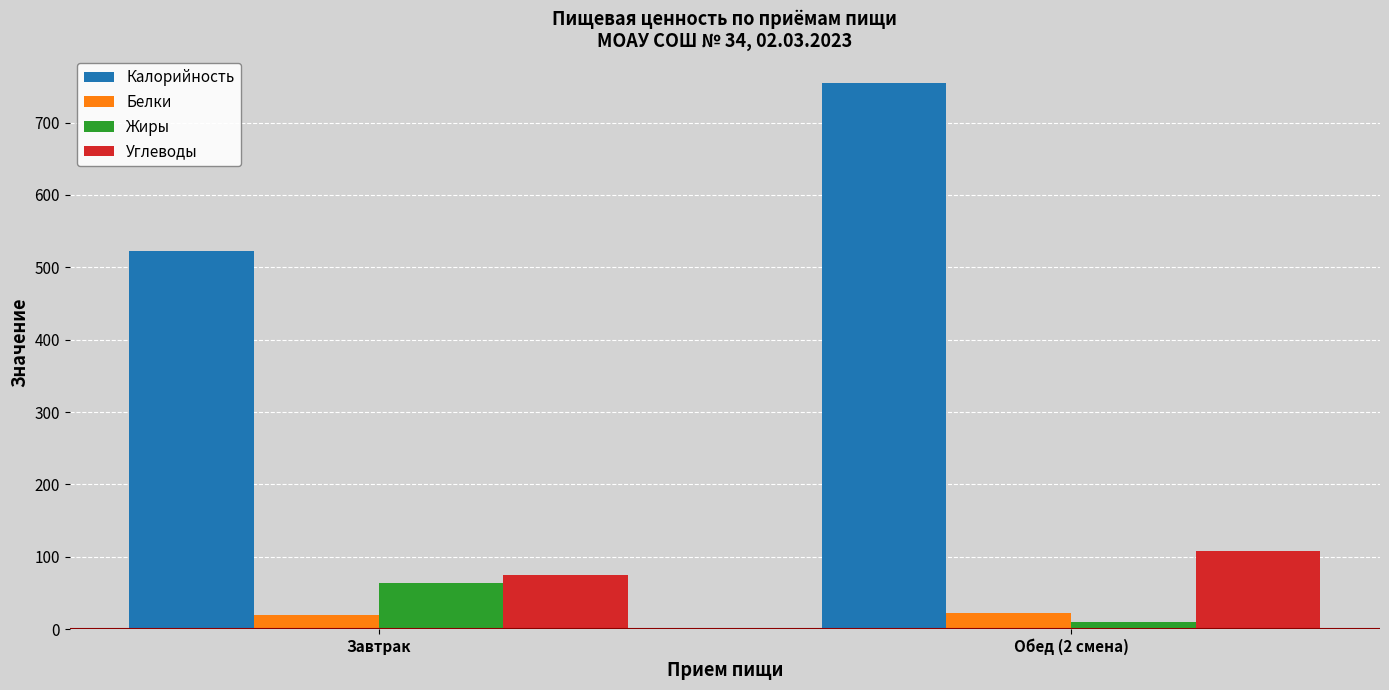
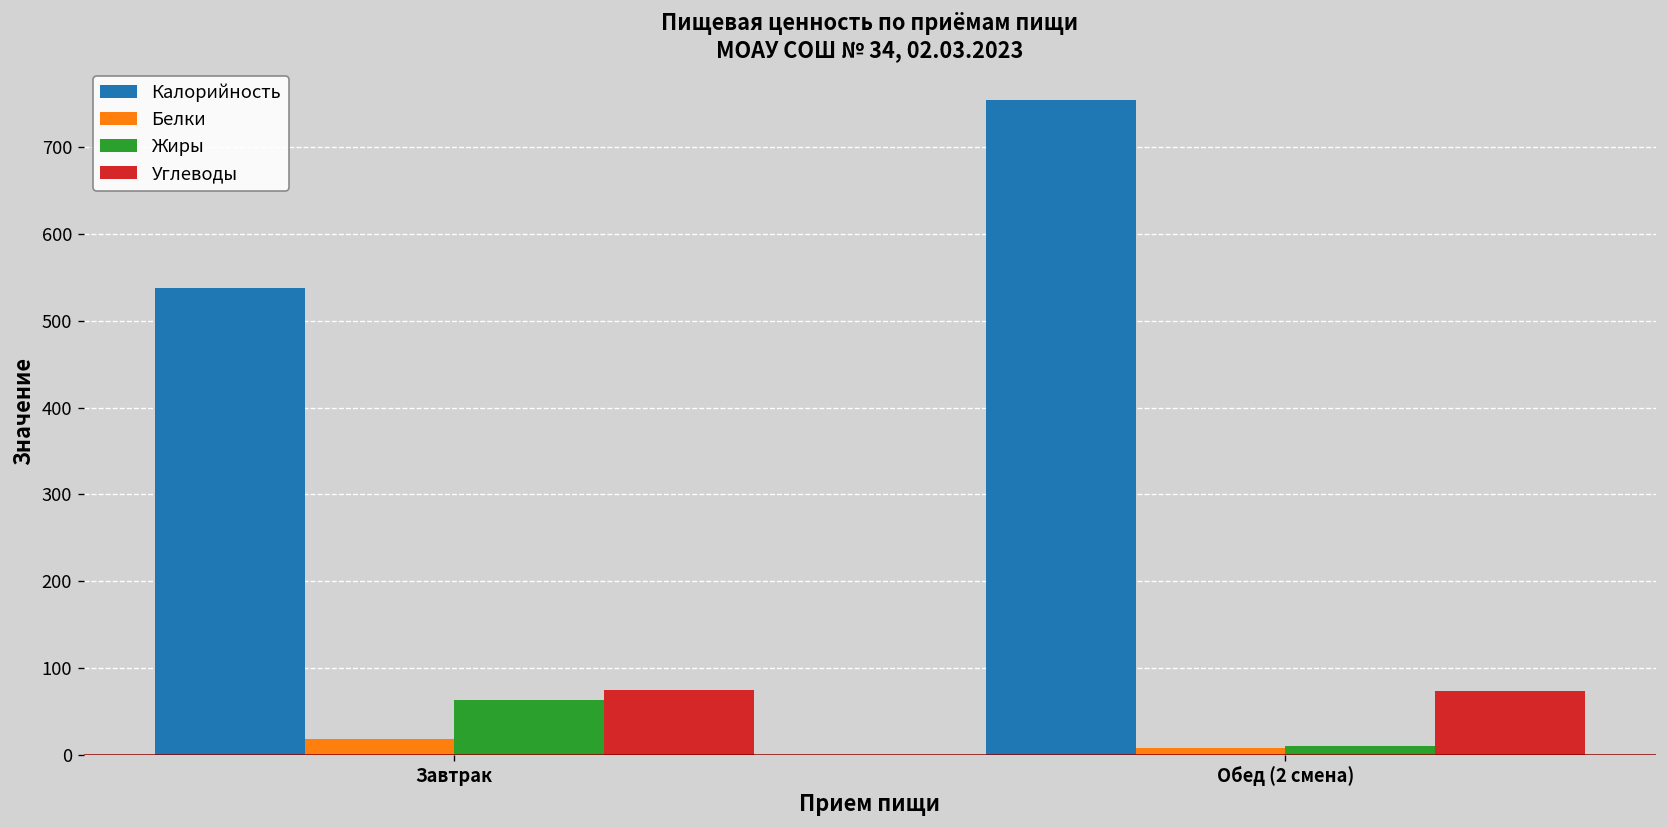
Калорийность, Завтрак: 520 -> 540
Белки, Обед (2 смена): 20 -> 10
Углеводы, Обед (2 смена): 110 -> 70
